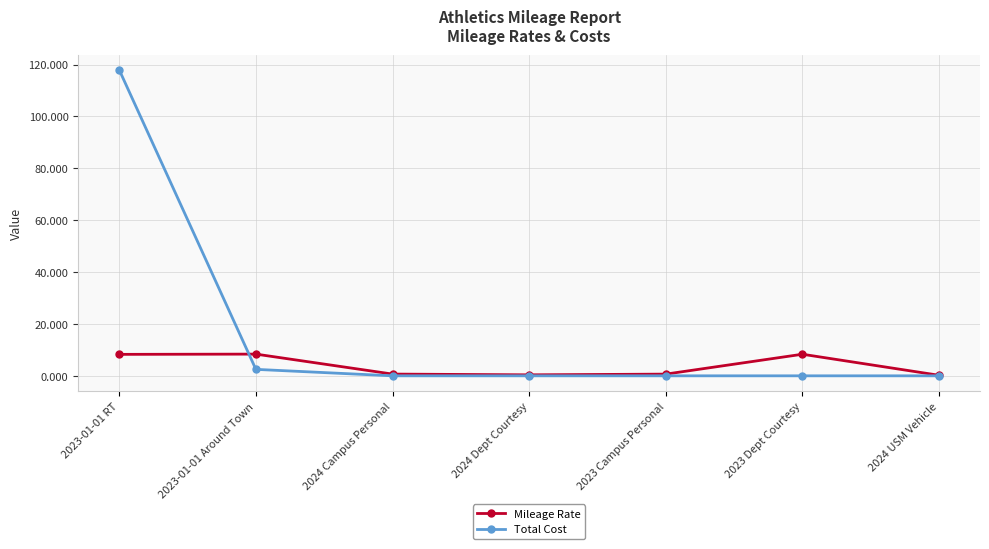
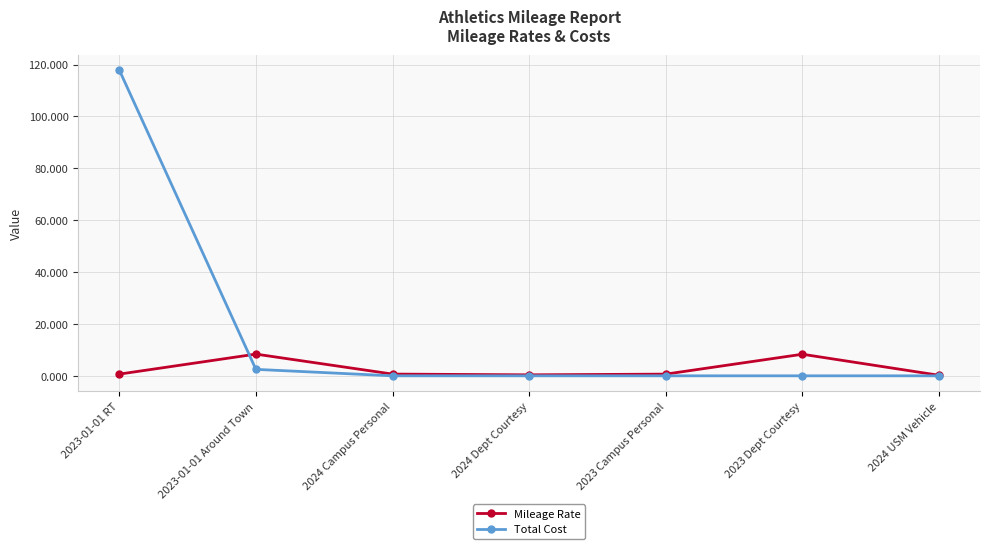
Mileage Rate, 2023-01-01 RT: 8 -> 1
